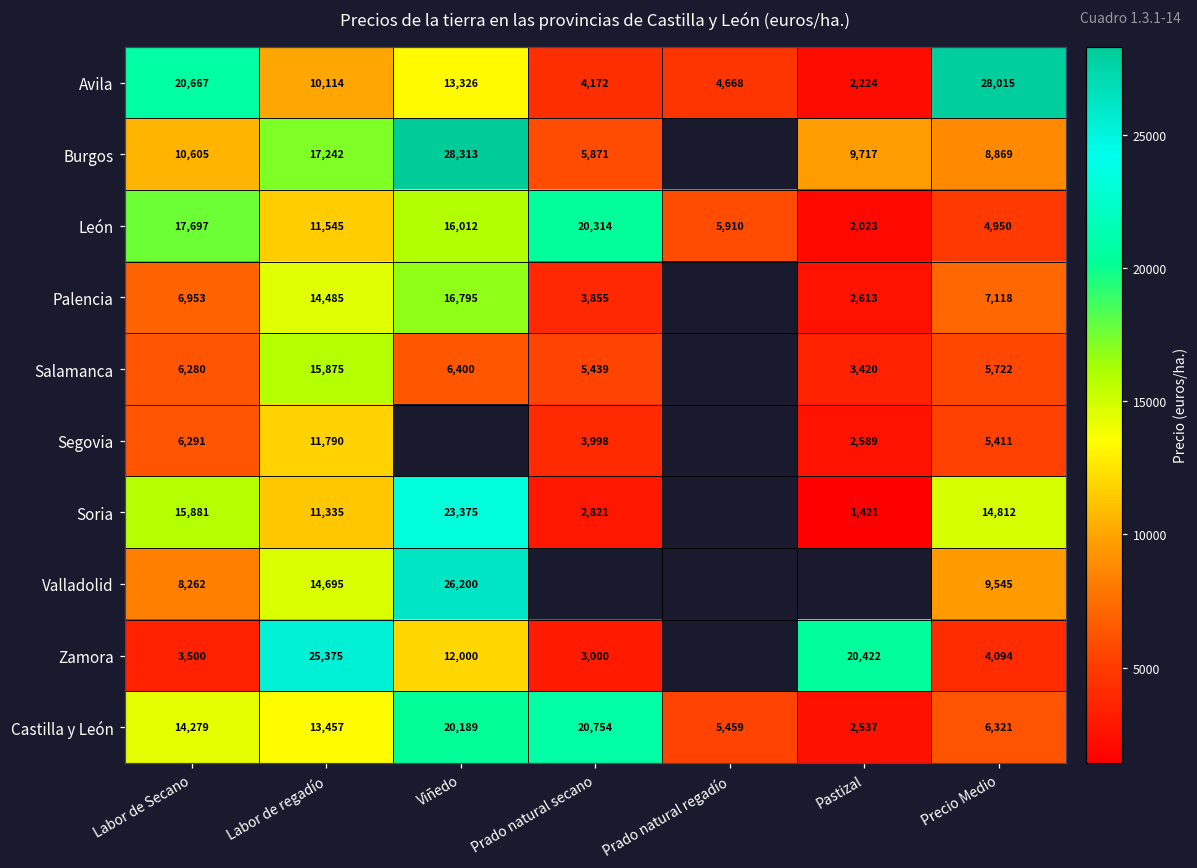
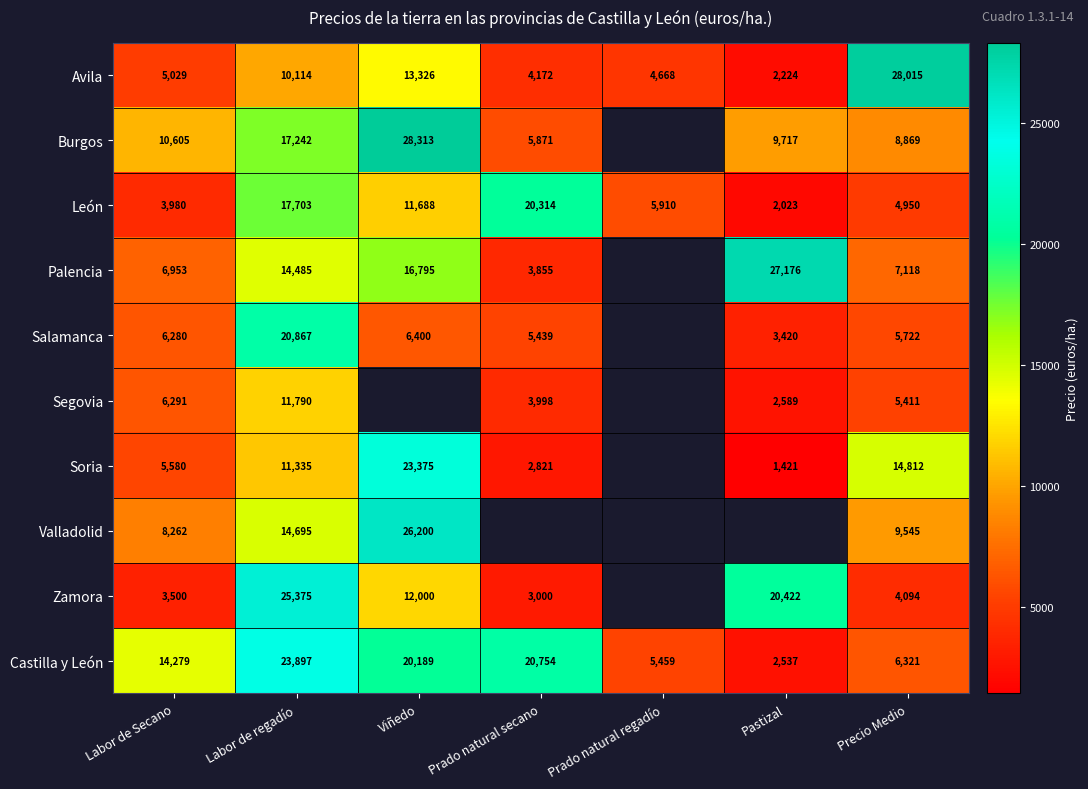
Avila, Labor de Secano: 20,667 -> 5,029
León, Labor de Secano: 17,697 -> 3,980
León, Labor de regadío: 11,545 -> 17,703
León, Viñedo: 16,012 -> 11,688
Palencia, Pastizal: 2,613 -> 27,176
Salamanca, Labor de regadío: 15,875 -> 20,867
Soria, Labor de Secano: 15,881 -> 5,580
Castilla y León, Labor de regadío: 13,457 -> 23,897
